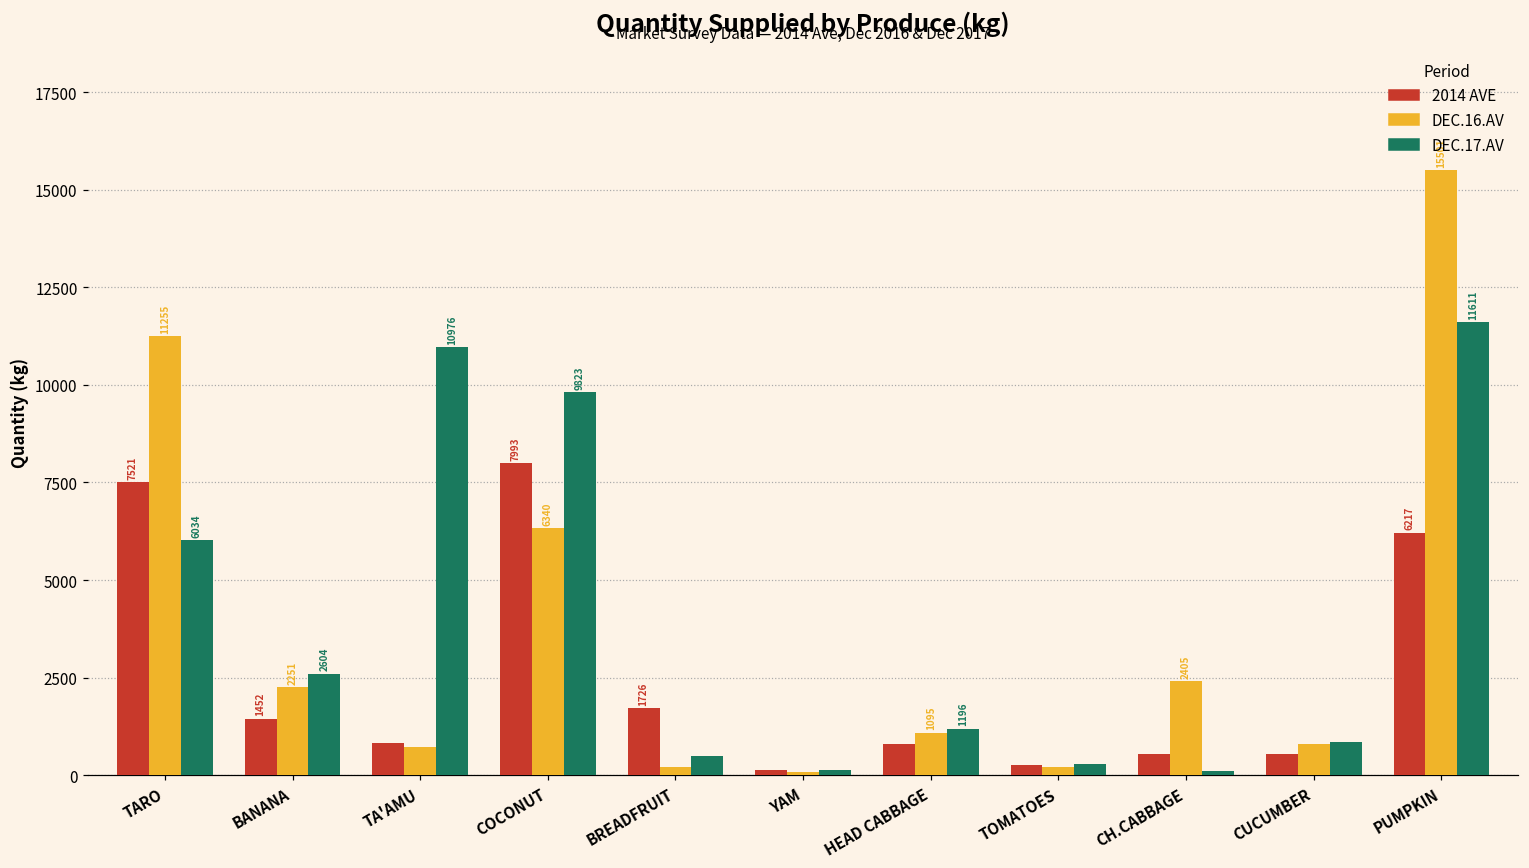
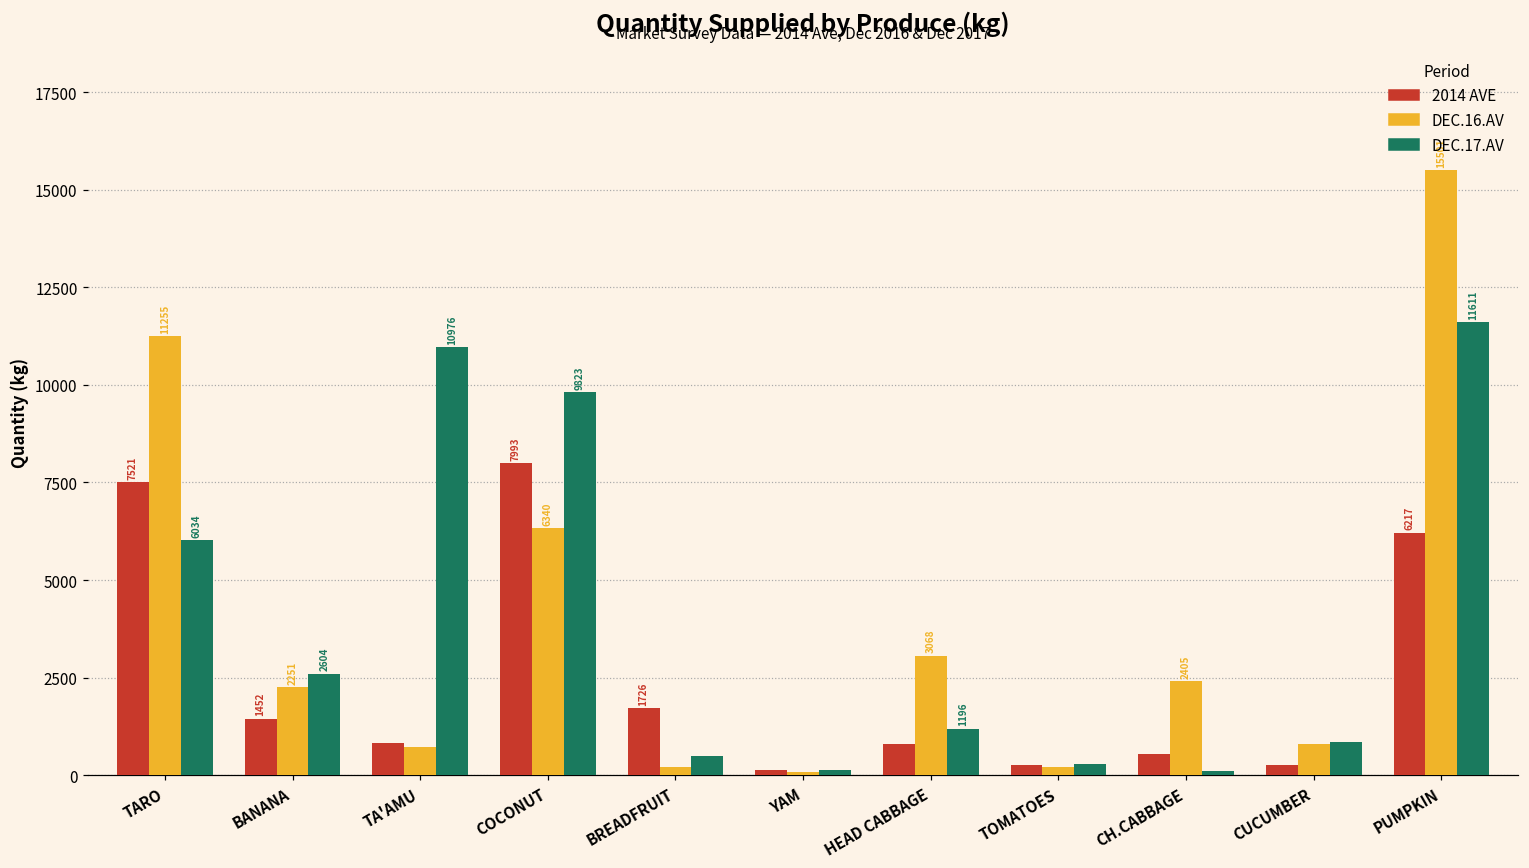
DEC.16.AV, HEAD CABBAGE: 1095 -> 3068
2014 AVE, CUCUMBER: 500 -> 300
